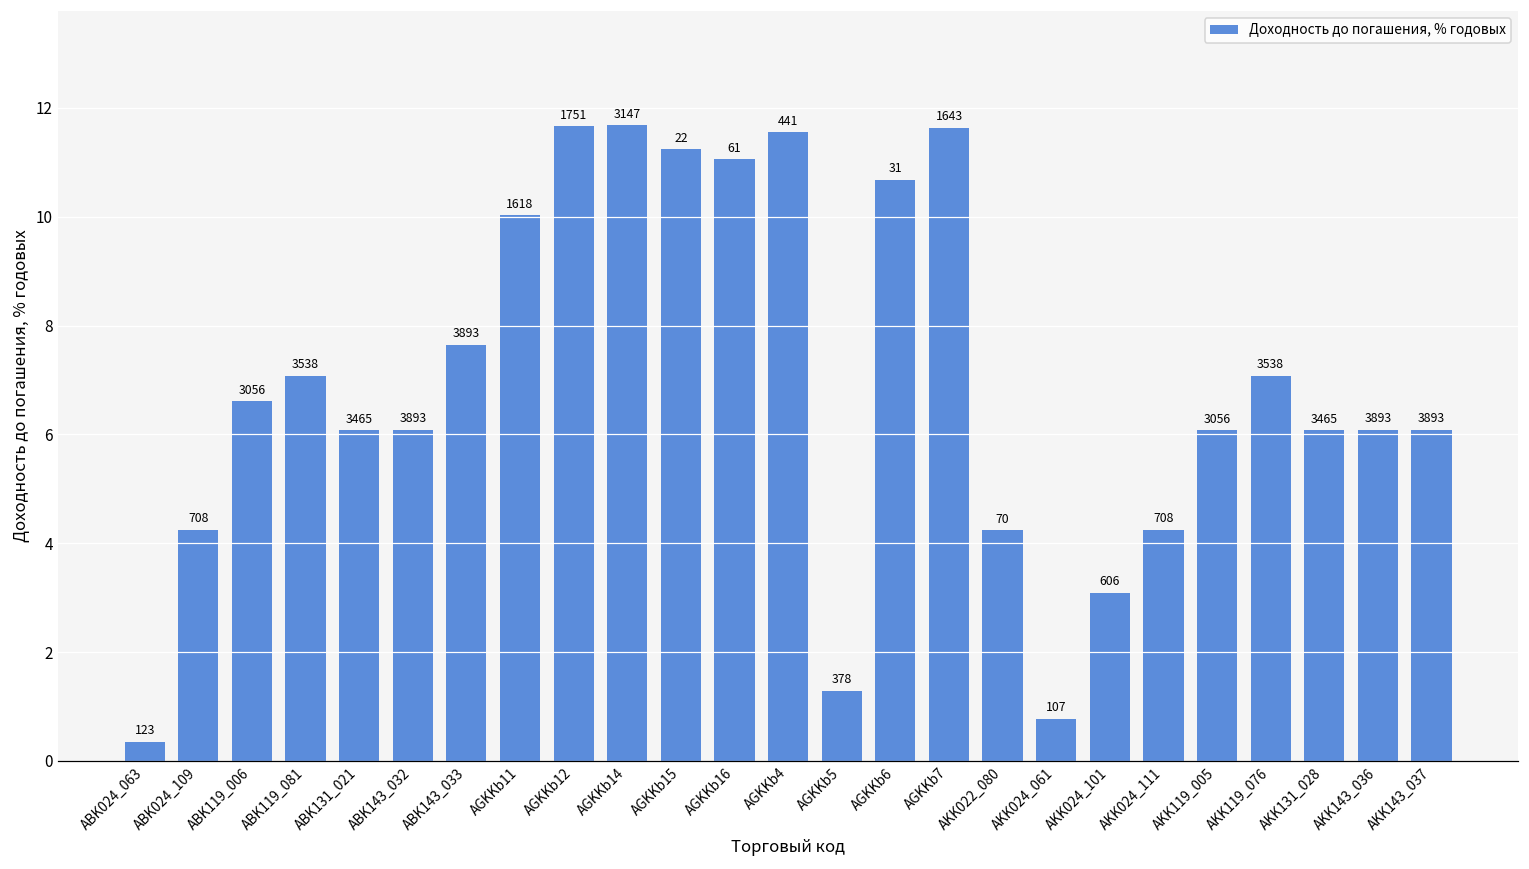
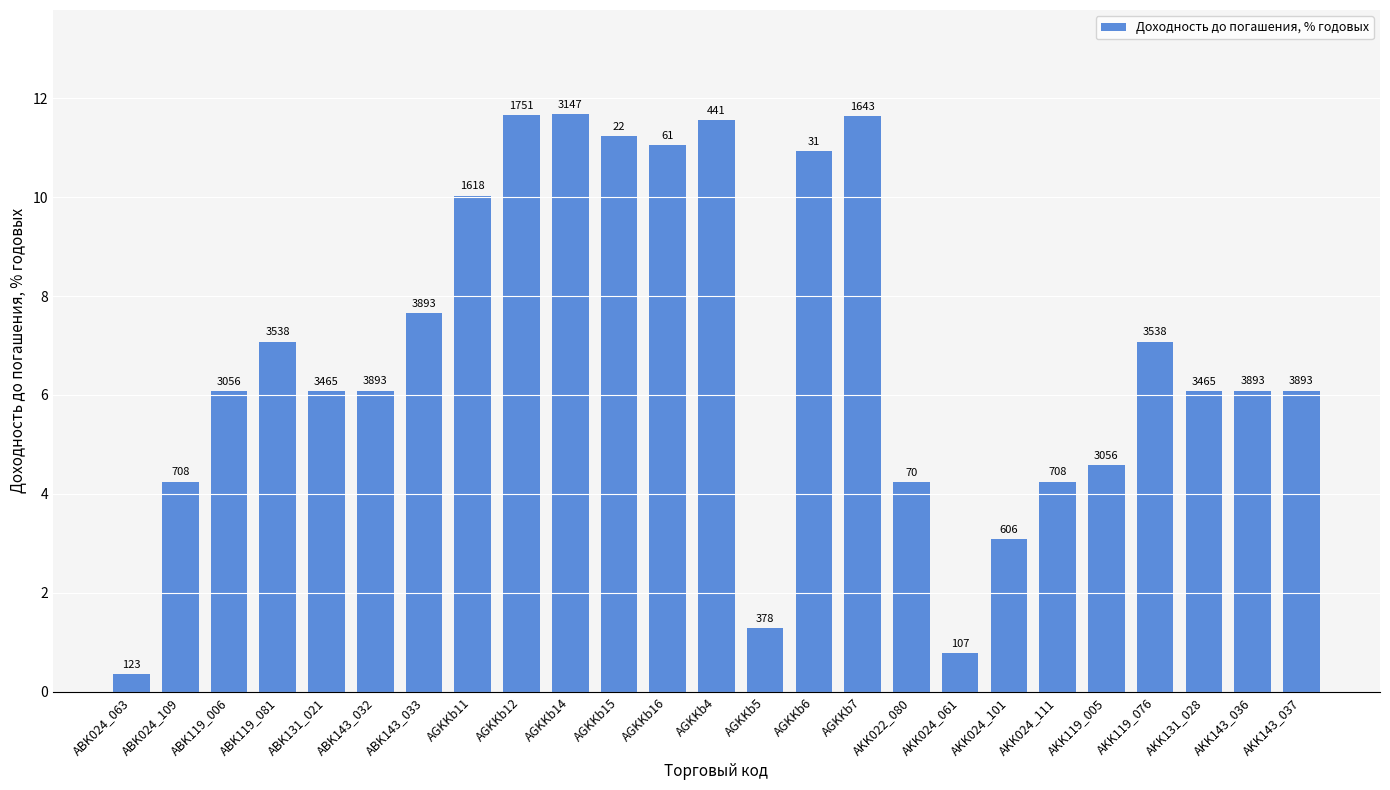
ABK119_006: 6.6 -> 6.1
AGKKb6: 10.7 -> 10.9
AKK119_005: 6.1 -> 4.6
